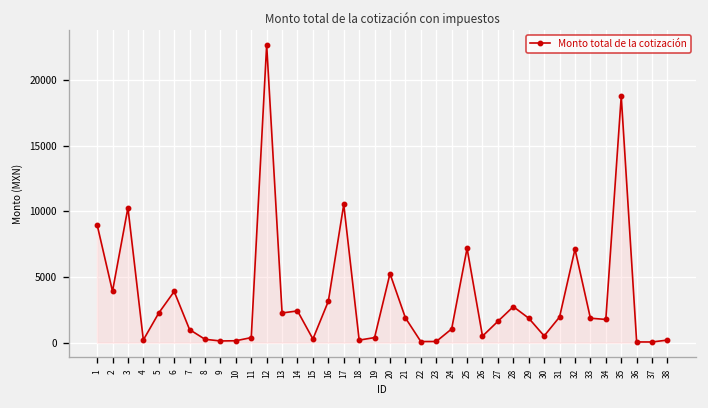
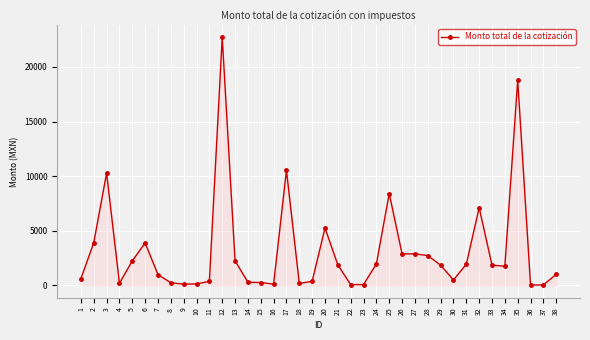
1: 9000 -> 600
14: 2400 -> 300
16: 3100 -> 100
24: 1000 -> 2000
25: 7200 -> 8400
26: 500 -> 2900
27: 1600 -> 2900
38: 200 -> 1000
